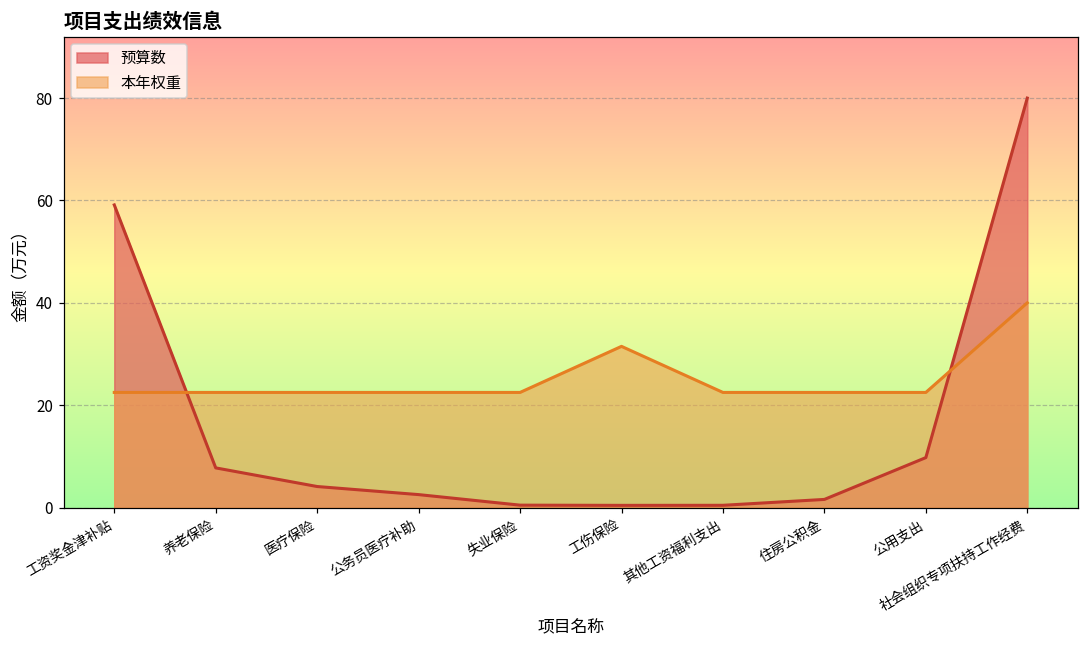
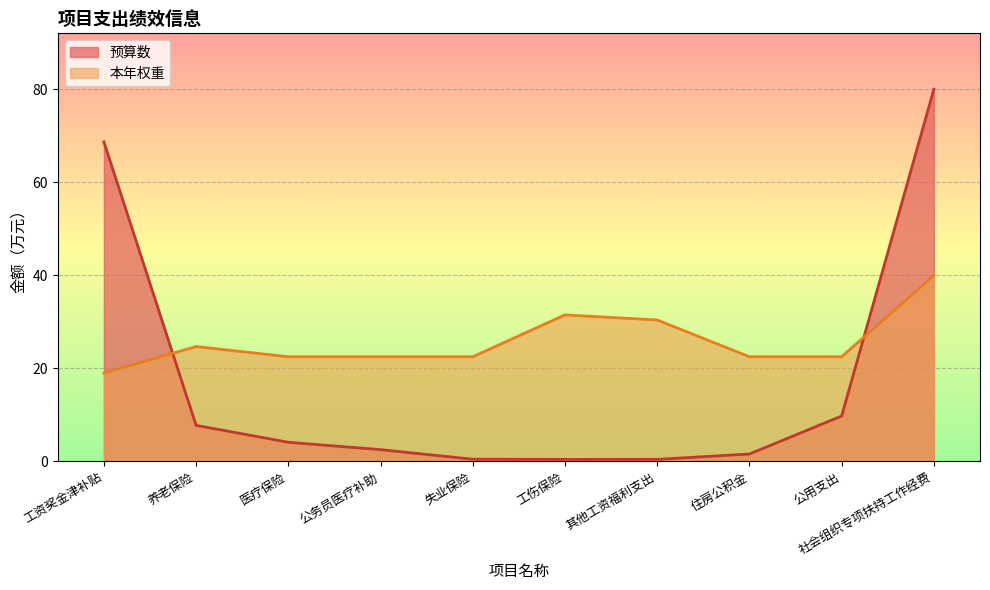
预算数, 工资奖金津补贴: 59 -> 69
本年权重, 工资奖金津补贴: 23 -> 19
本年权重, 养老保险: 23 -> 25
本年权重, 其他工资福利支出: 23 -> 30
